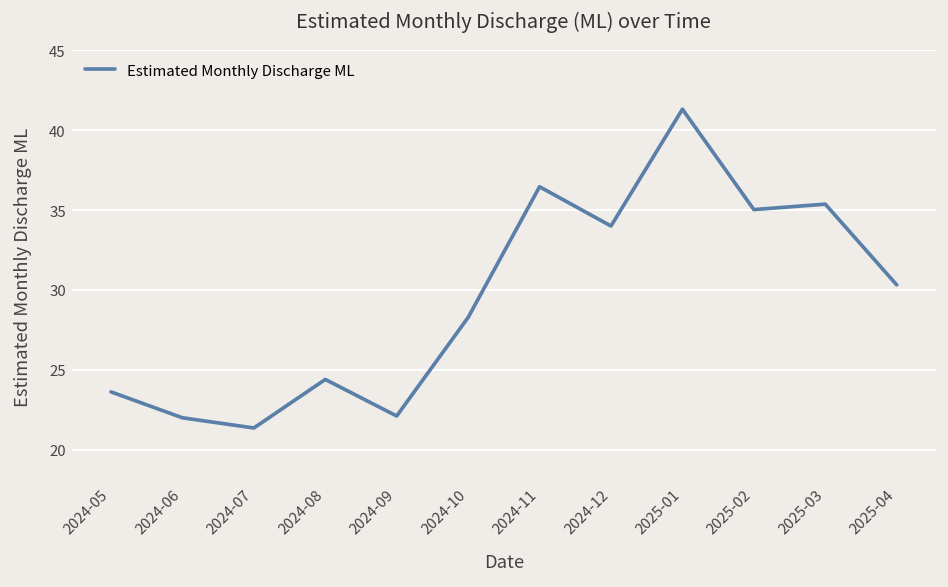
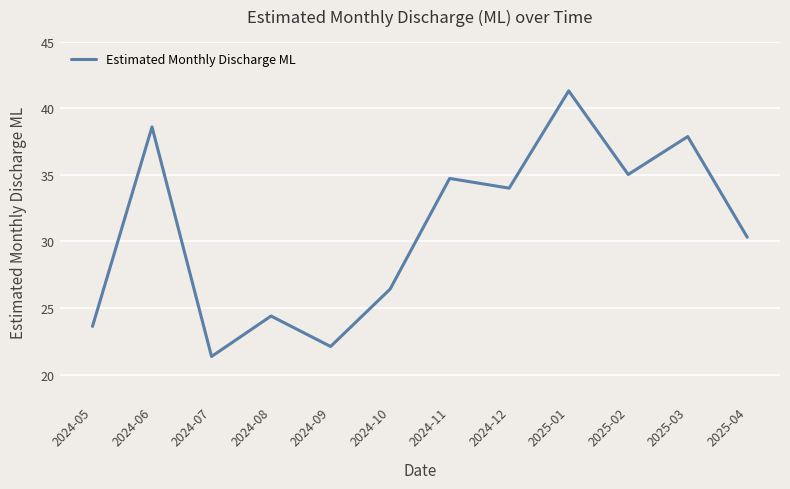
2024-06: 22.0 -> 38.6
2024-10: 28.3 -> 26.4
2024-11: 36.5 -> 34.7
2025-03: 35.4 -> 37.9
